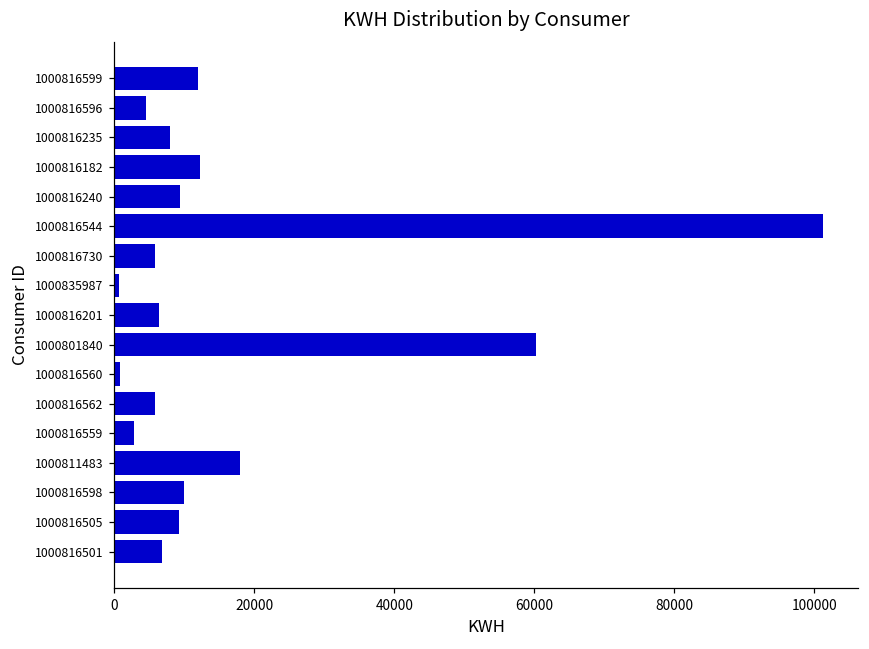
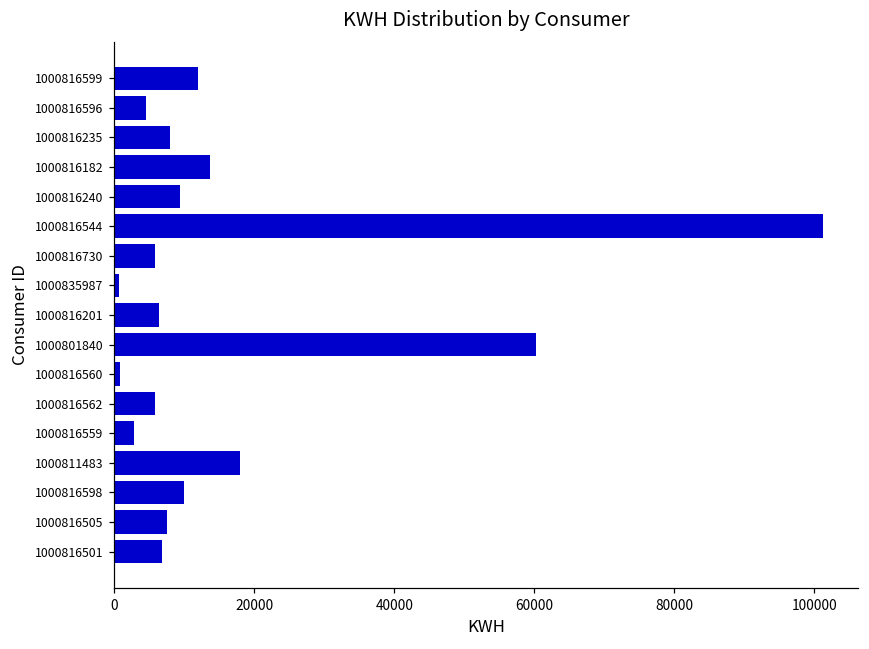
1000816182: 12000 -> 14000
1000816505: 9000 -> 8000
